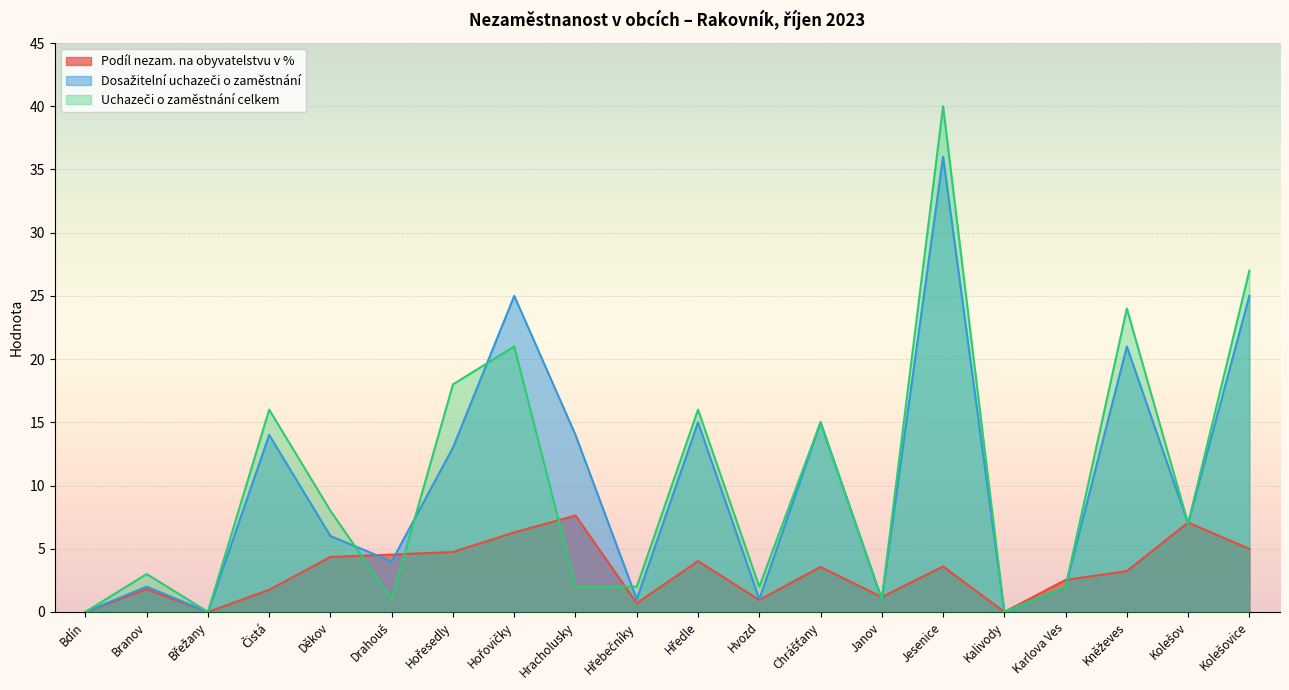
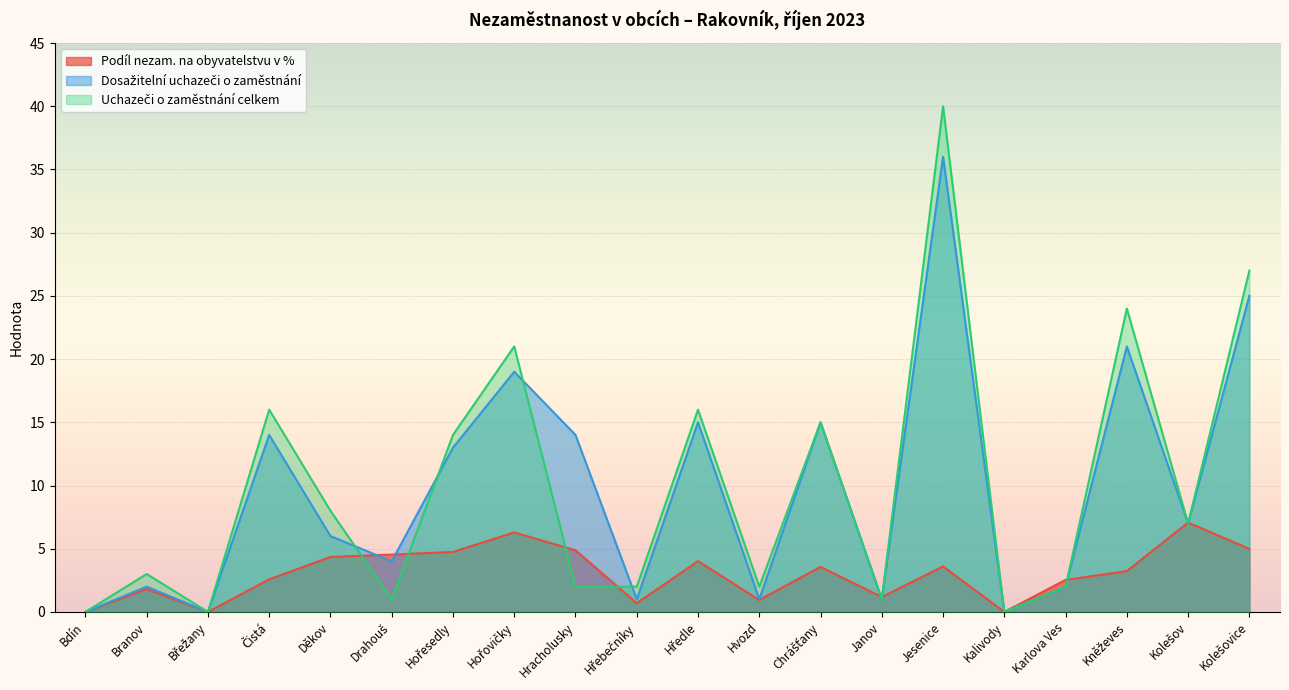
Podíl nezam. na obyvatelstvu v %, Čistá: 1.8 -> 2.6
Uchazeči o zaměstnání celkem, Hořesedly: 18 -> 14
Dosažitelní uchazeči o zaměstnání, Hořovičky: 25 -> 19
Podíl nezam. na obyvatelstvu v %, Hracholusky: 7.6 -> 4.9
